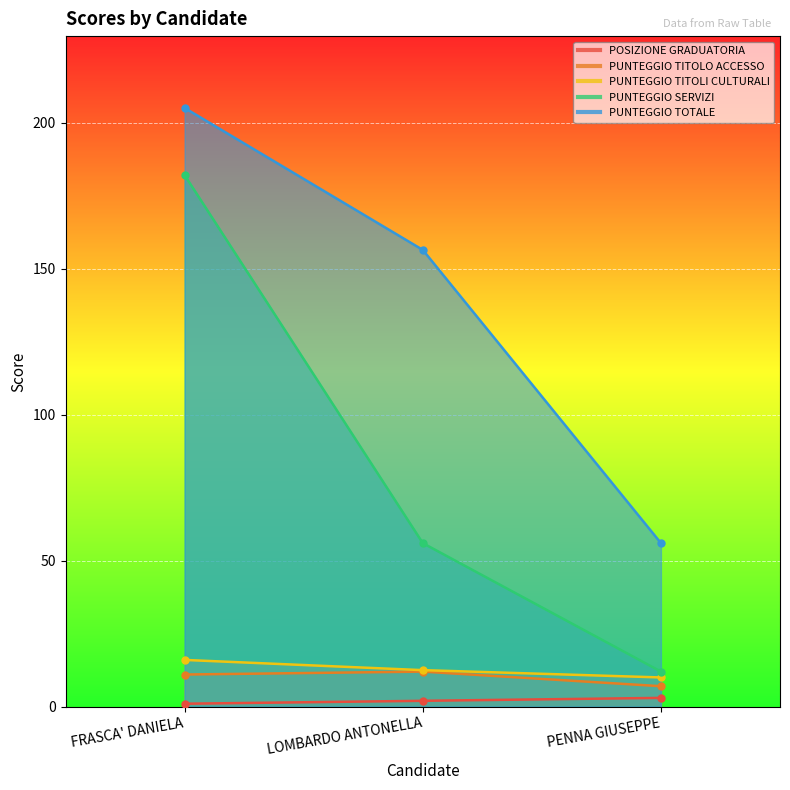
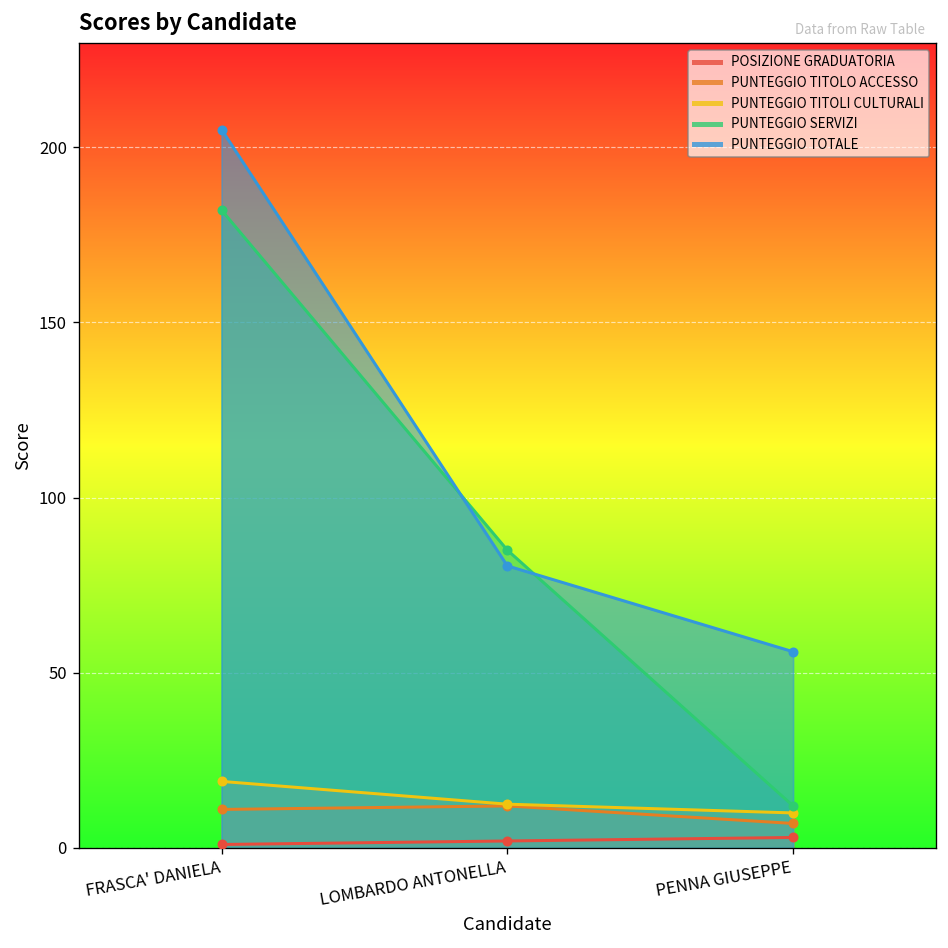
PUNTEGGIO TITOLI CULTURALI, FRASCA' DANIELA: 16 -> 19
PUNTEGGIO SERVIZI, LOMBARDO ANTONELLA: 56 -> 85
PUNTEGGIO TOTALE, LOMBARDO ANTONELLA: 156 -> 81
